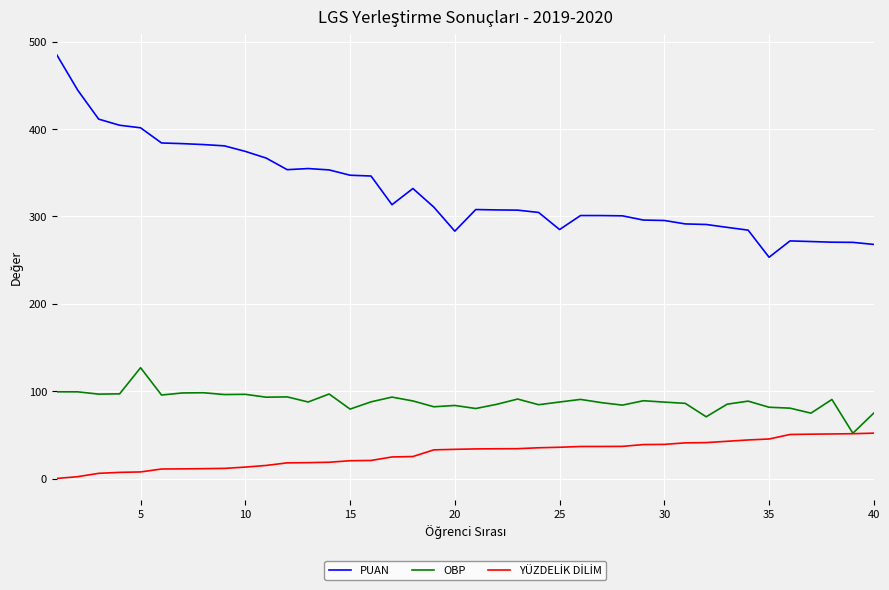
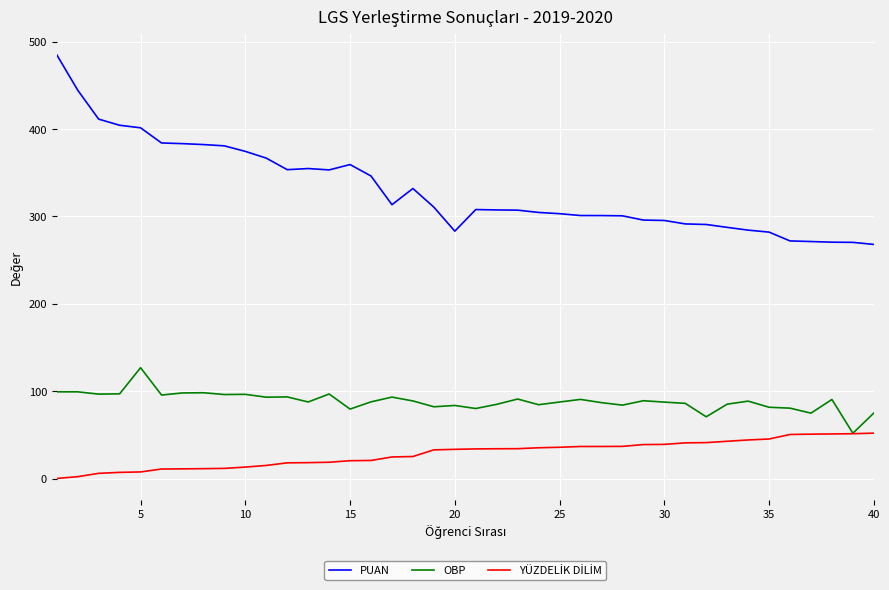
PUAN, 15: 350 -> 360
PUAN, 25: 290 -> 300
PUAN, 35: 250 -> 280
